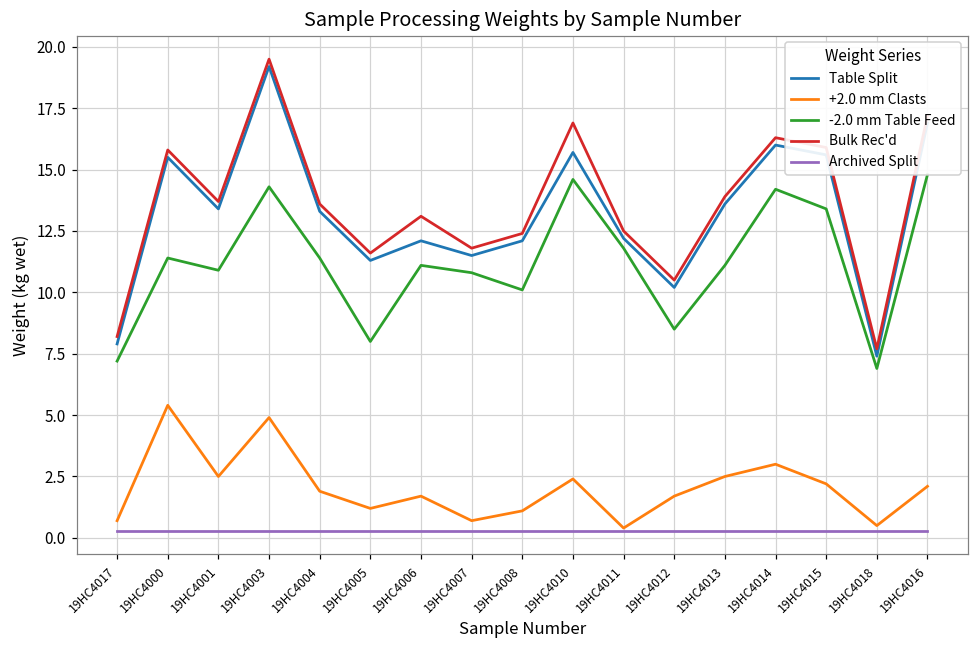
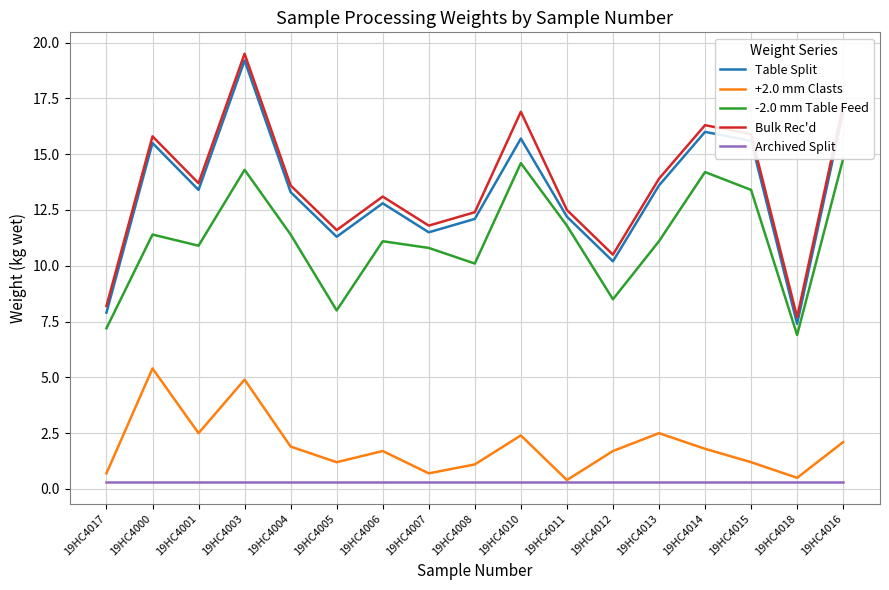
Table Split, 19HC4006: 12.1 -> 12.8
+2.0 mm Clasts, 19HC4014: 3.0 -> 1.8
+2.0 mm Clasts, 19HC4015: 2.2 -> 1.2
